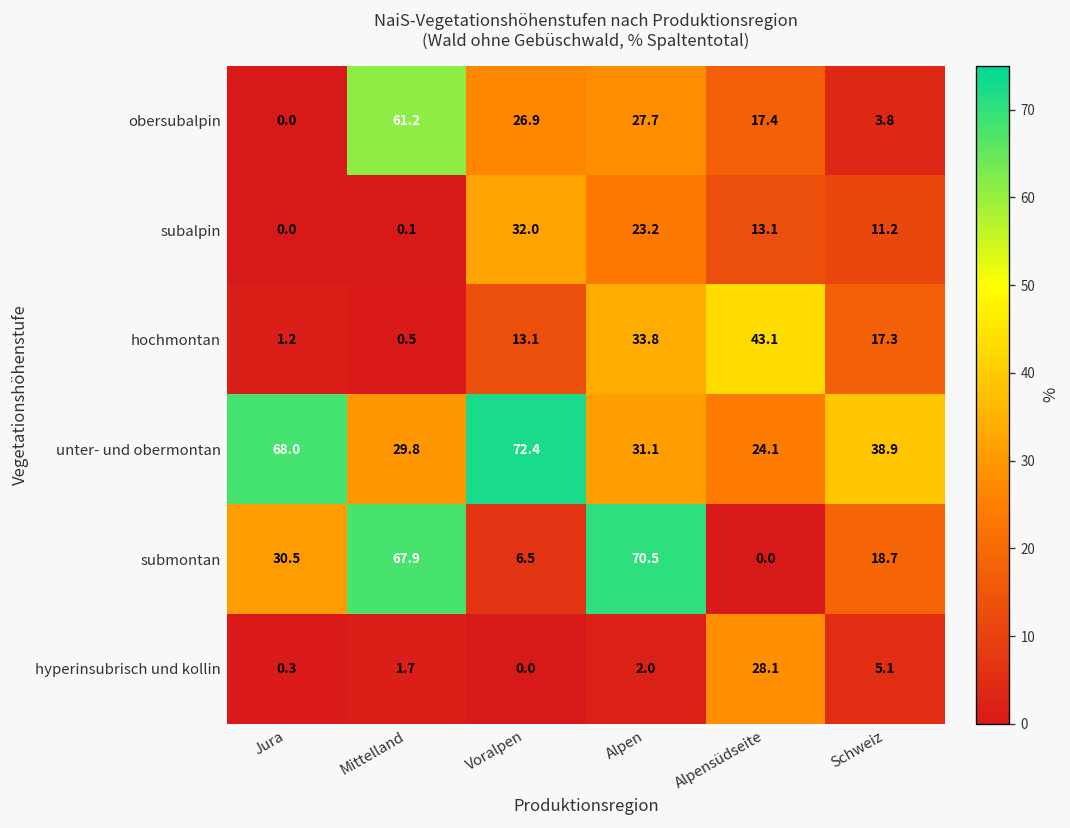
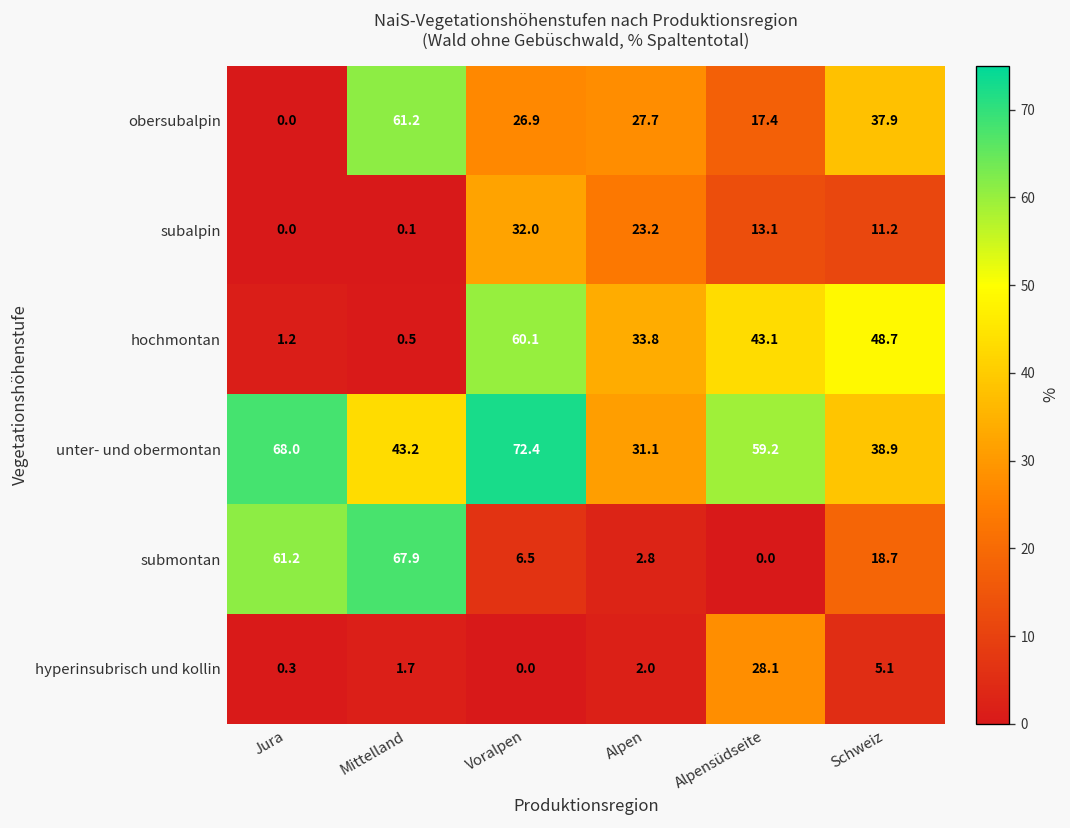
obersubalpin, Schweiz: 3.8 -> 37.9
hochmontan, Voralpen: 13.1 -> 60.1
hochmontan, Schweiz: 17.3 -> 48.7
unter- und obermontan, Mittelland: 29.8 -> 43.2
unter- und obermontan, Alpensüdseite: 24.1 -> 59.2
submontan, Jura: 30.5 -> 61.2
submontan, Alpen: 70.5 -> 2.8
